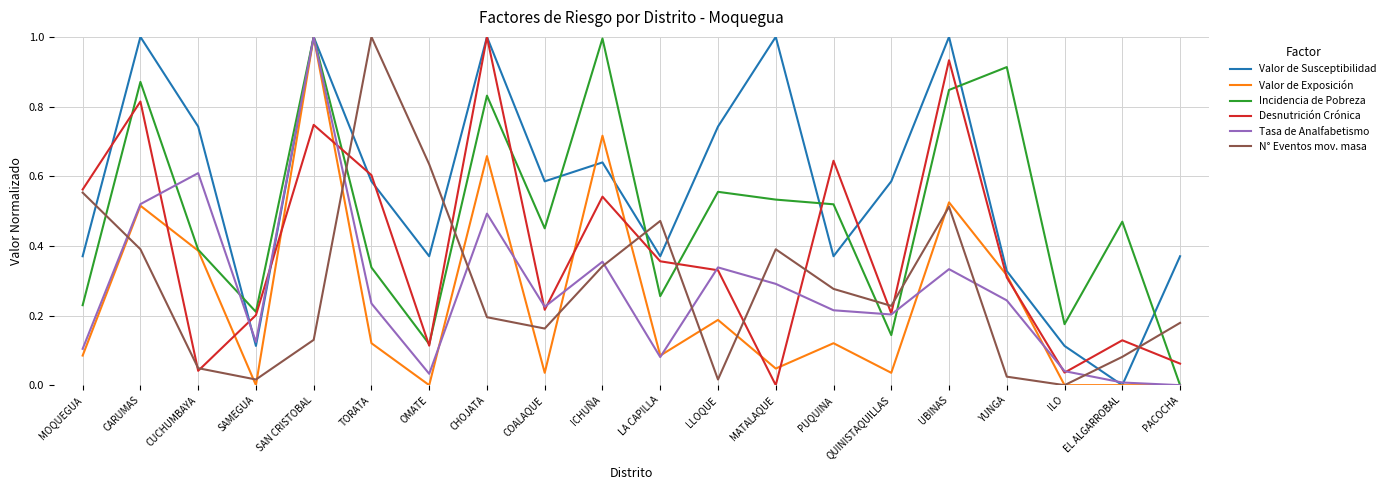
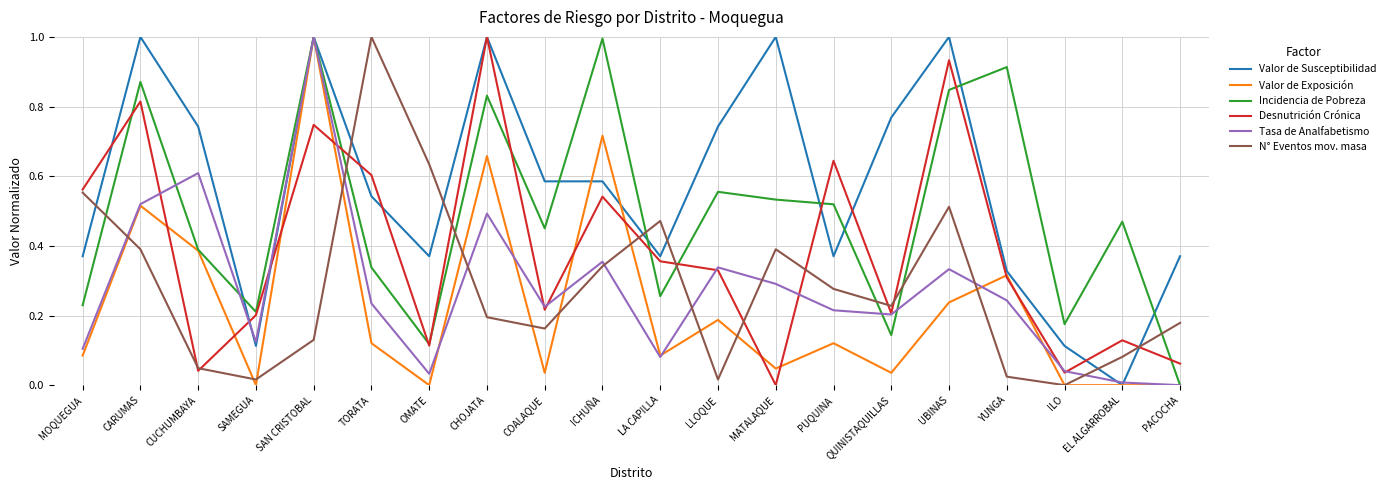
Valor de Susceptibilidad, TORATA: 0.59 -> 0.54
Valor de Susceptibilidad, ICHUÑA: 0.64 -> 0.59
Valor de Susceptibilidad, QUINISTAQUILLAS: 0.59 -> 0.77
Valor de Exposición, UBINAS: 0.52 -> 0.24
